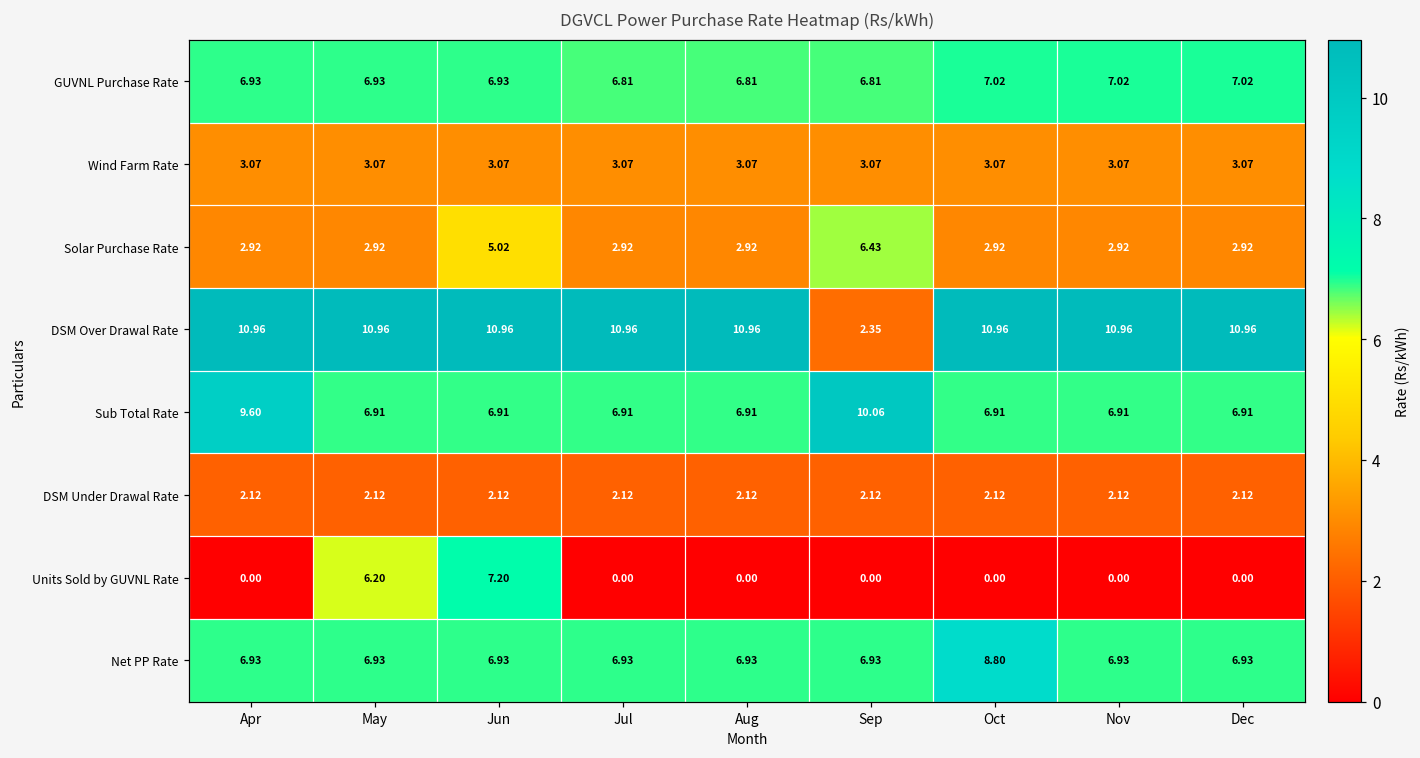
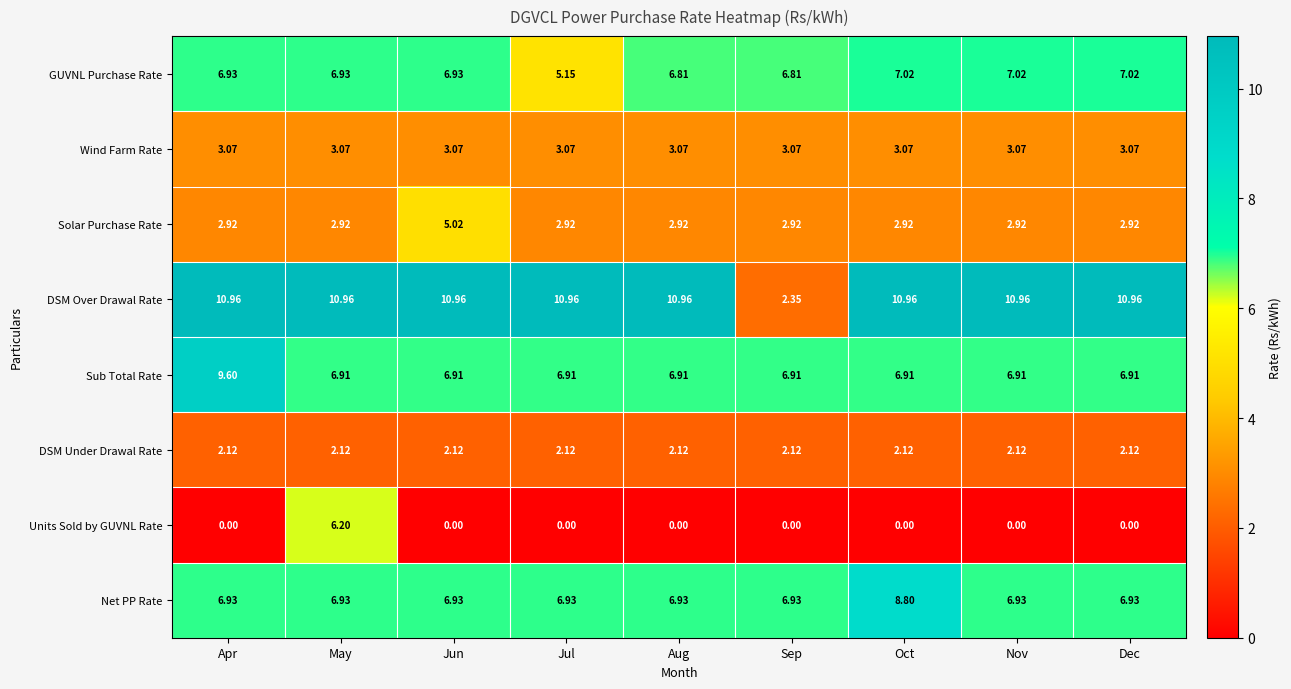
GUVNL Purchase Rate, Jul: 6.81 -> 5.15
Solar Purchase Rate, Sep: 6.43 -> 2.92
Sub Total Rate, Sep: 10.06 -> 6.91
Units Sold by GUVNL Rate, Jun: 7.20 -> 0.00
